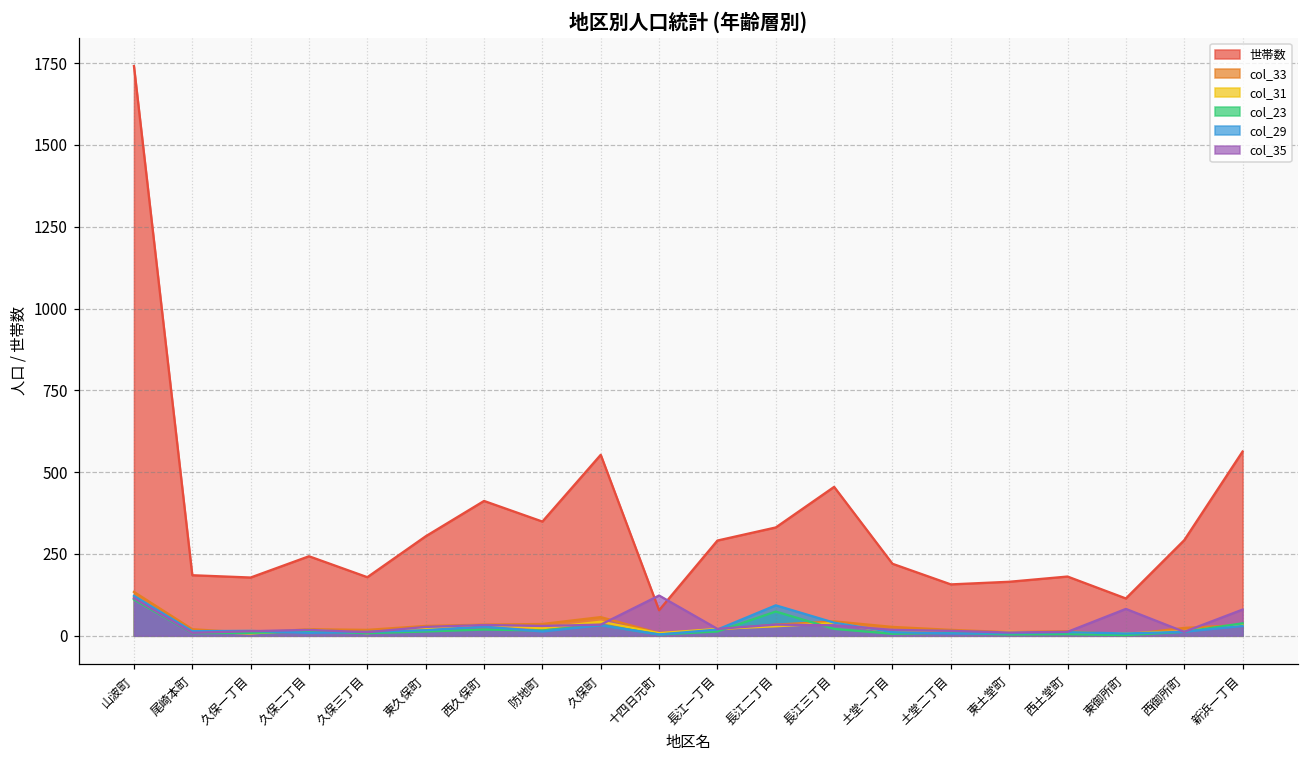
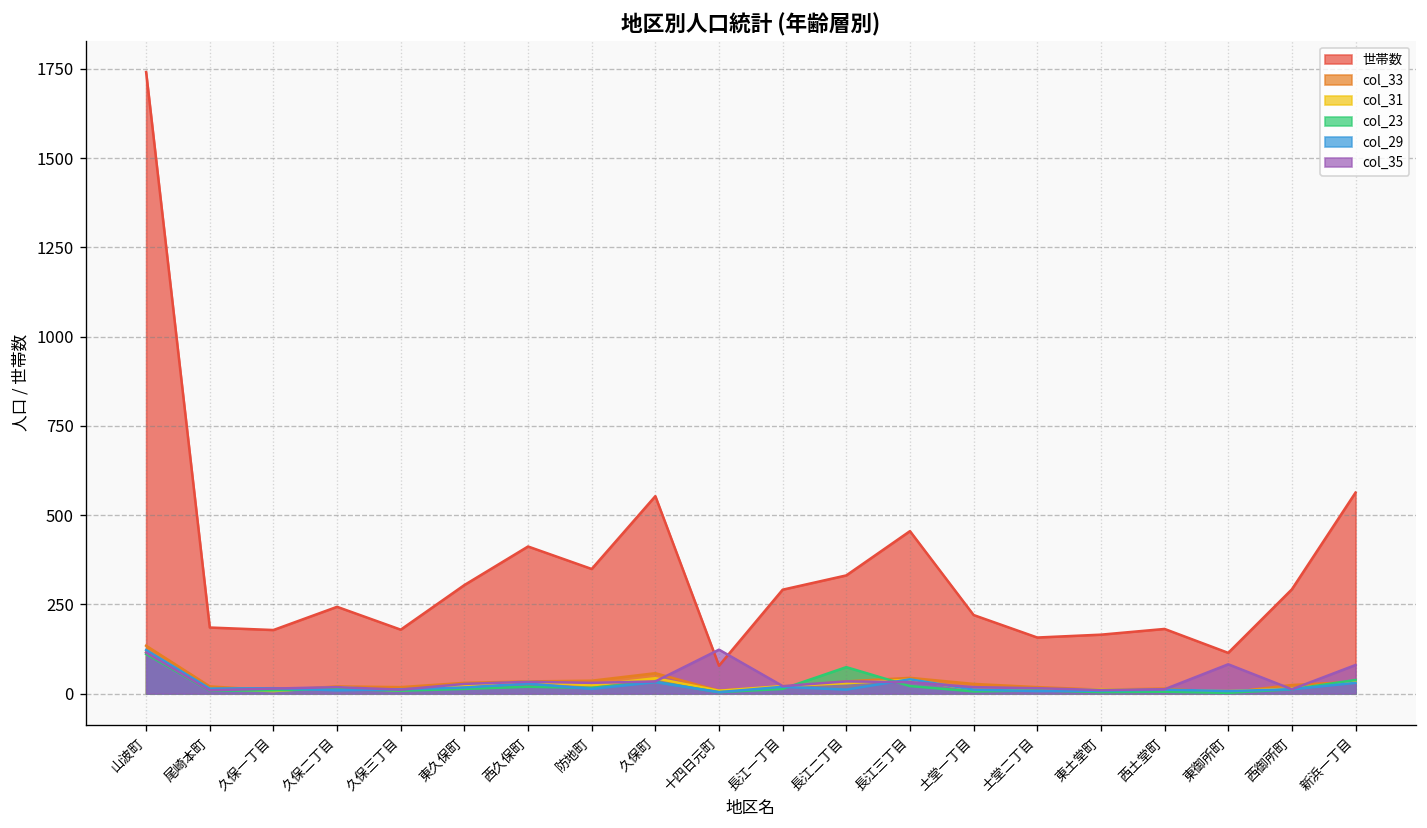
col_29, 長江二丁目: 90 -> 10
